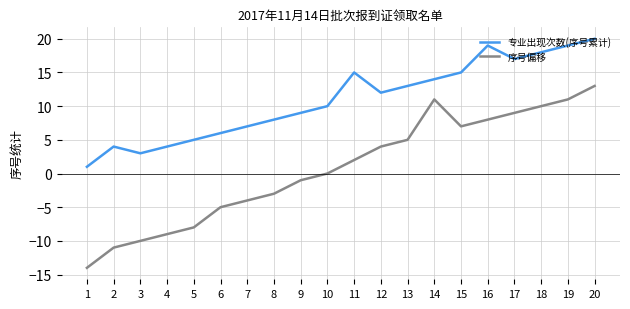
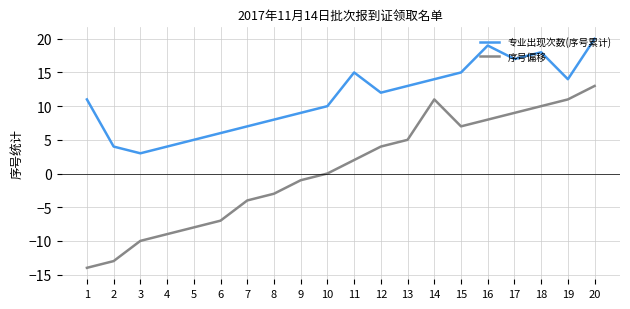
专业出现次数(序号累计), 1: 1 -> 11
序号偏移, 2: -11 -> -13
序号偏移, 6: -5 -> -7
专业出现次数(序号累计), 19: 19 -> 14
